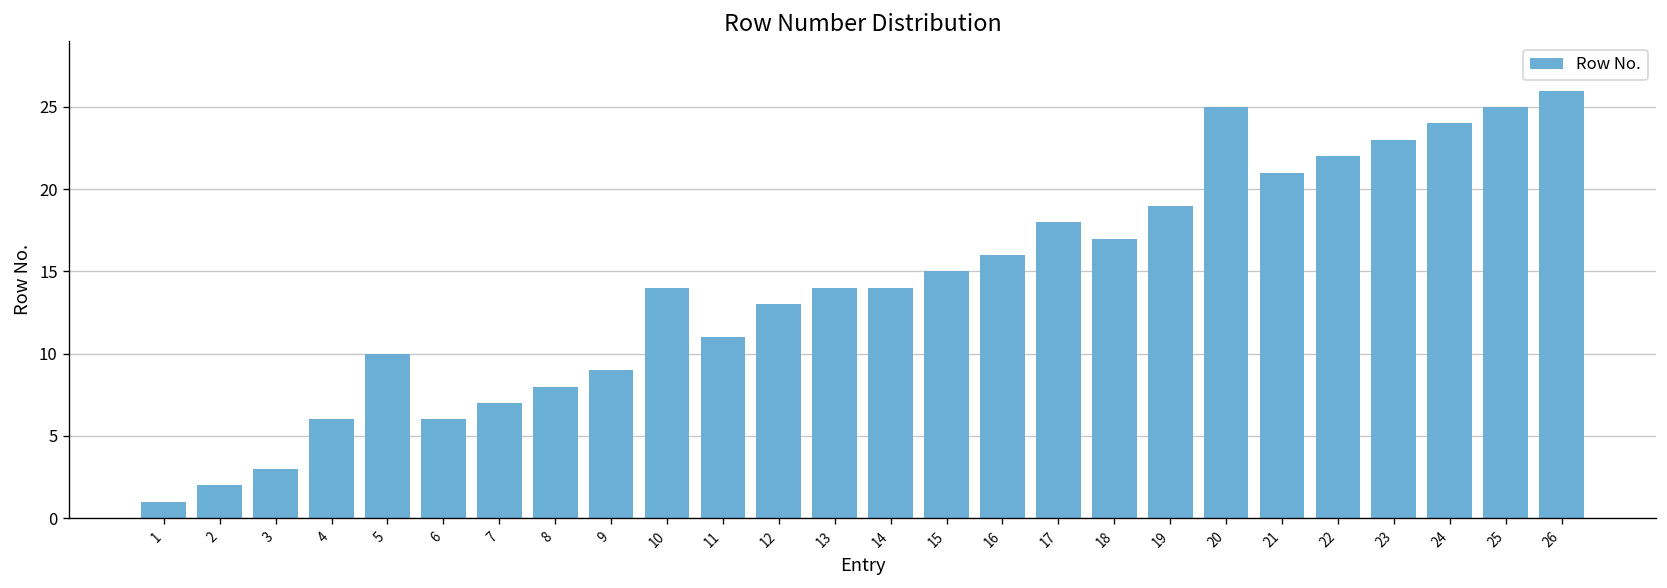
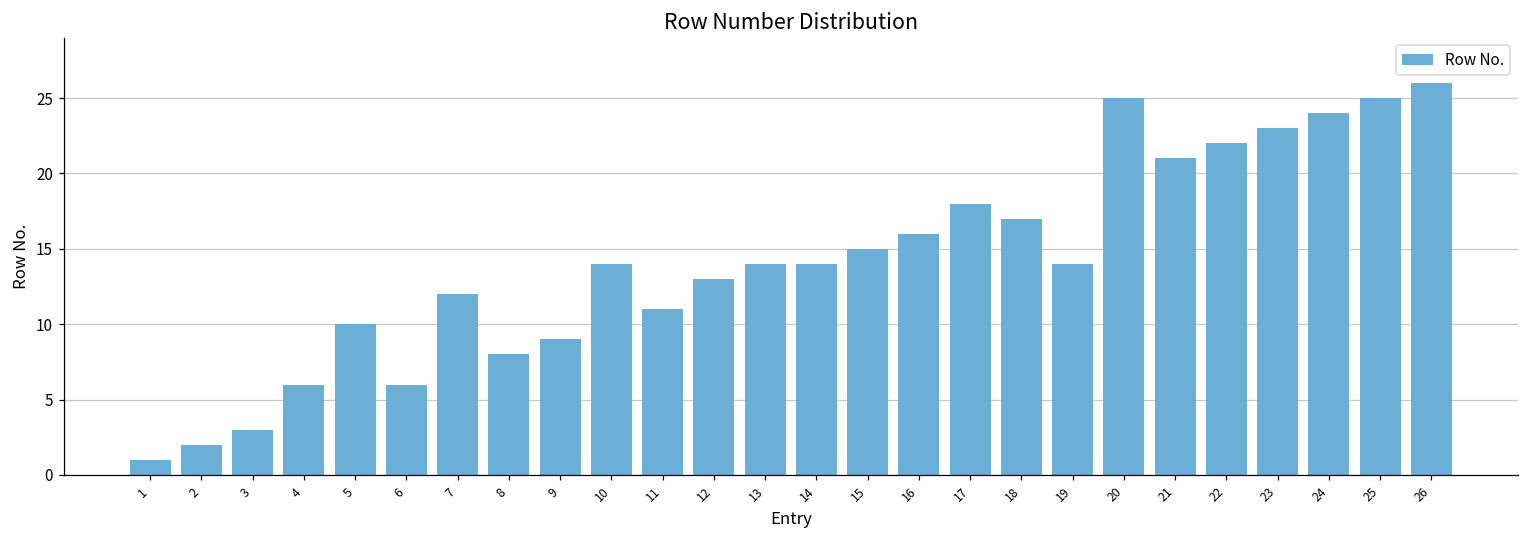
7: 7 -> 12
19: 19 -> 14
